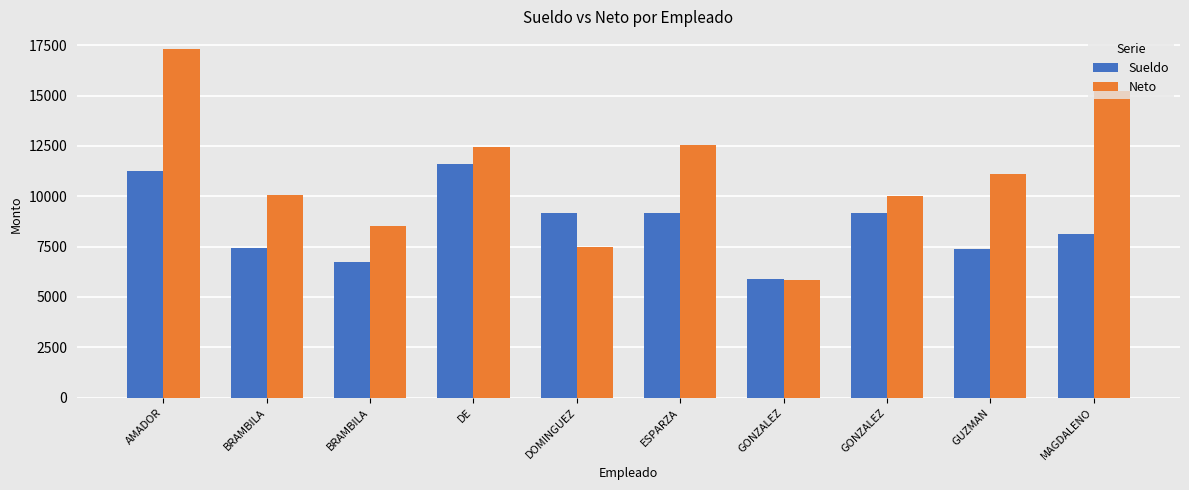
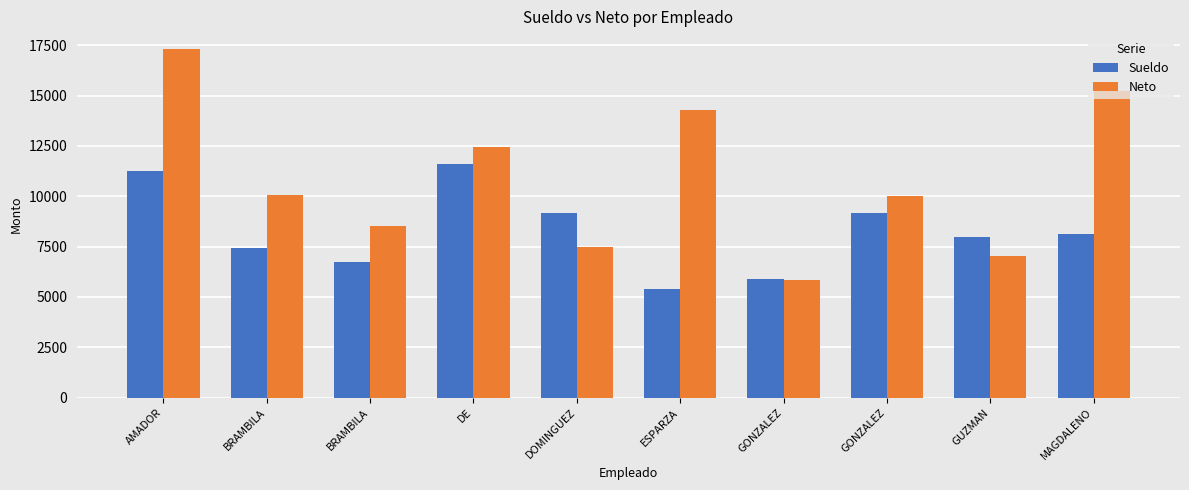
Sueldo, ESPARZA: 9200 -> 5400
Neto, ESPARZA: 12500 -> 14300
Sueldo, GUZMAN: 7400 -> 8000
Neto, GUZMAN: 11100 -> 7000
